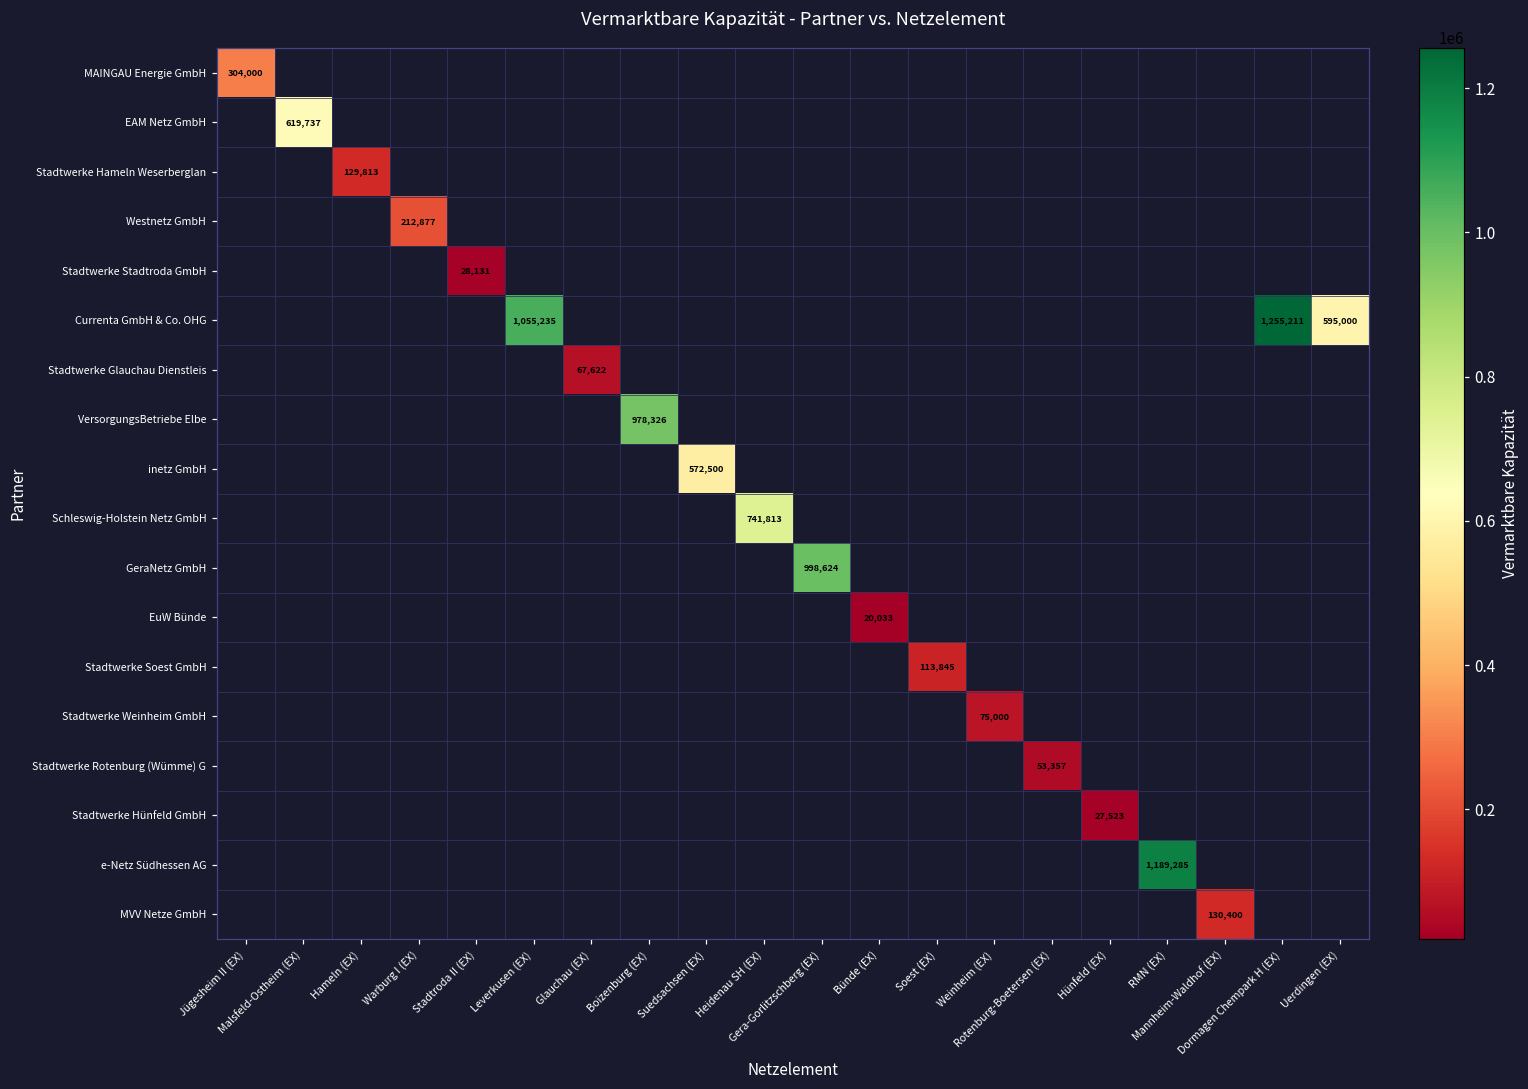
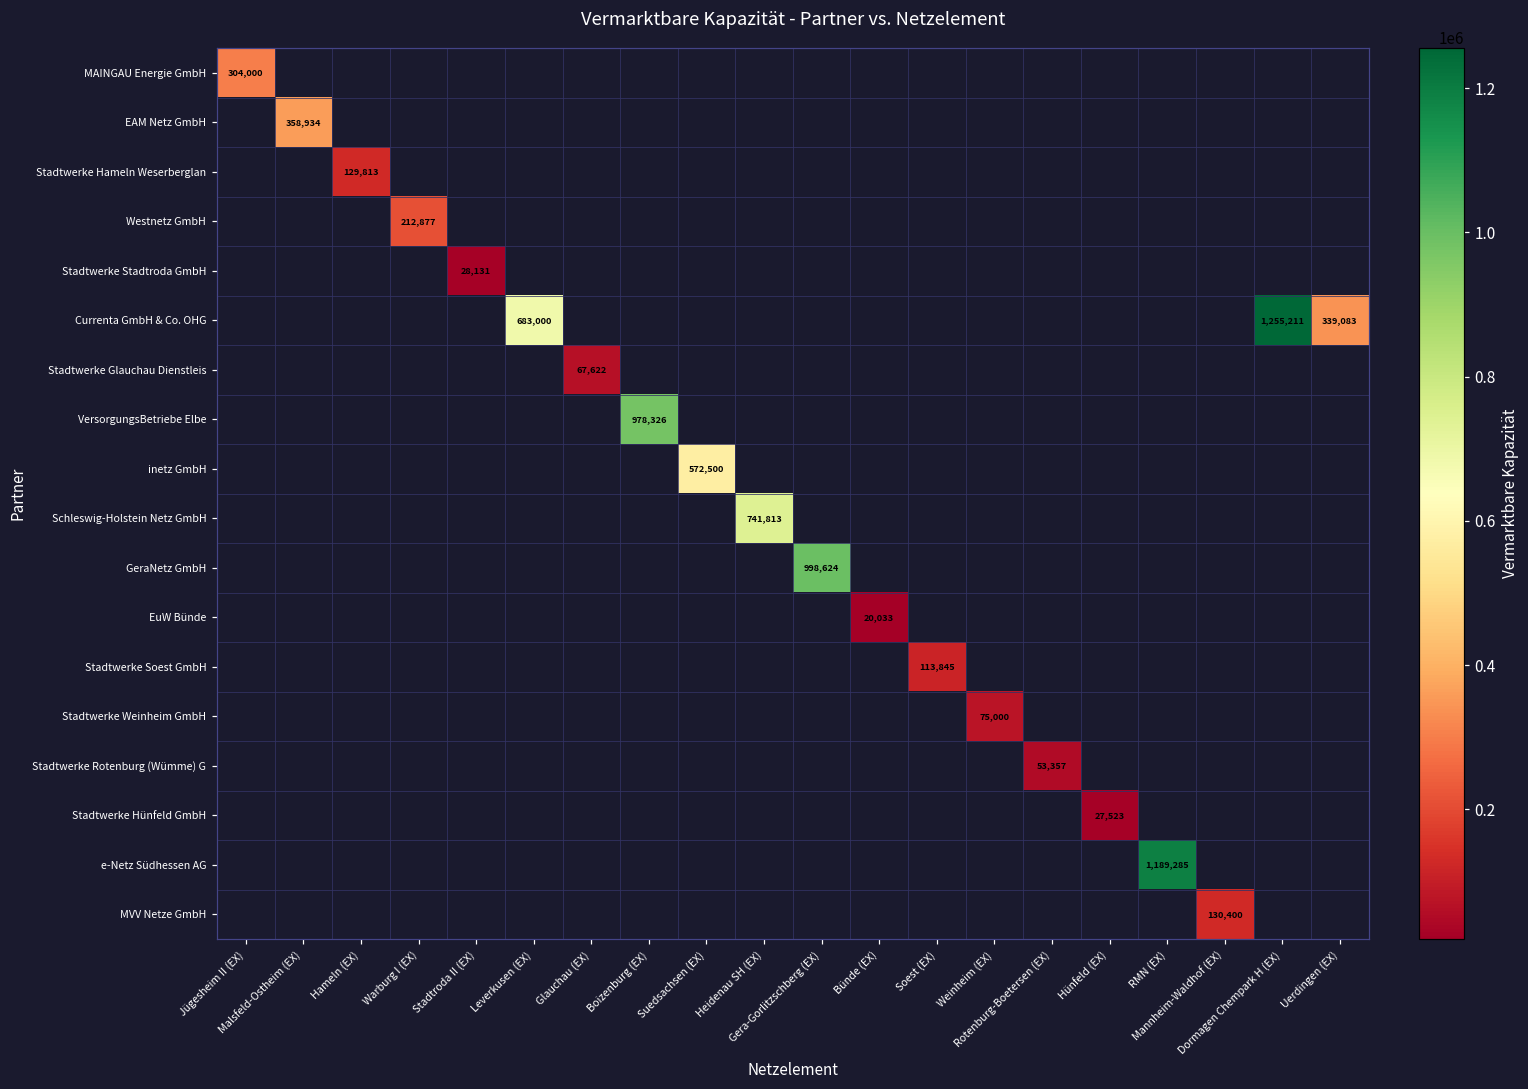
EAM Netz GmbH, Malsfeld-Ostheim (EX): 619,737 -> 358,934
Currenta GmbH & Co. OHG, Leverkusen (EX): 1,055,235 -> 683,000
Currenta GmbH & Co. OHG, Uerdingen (EX): 595,000 -> 339,083
